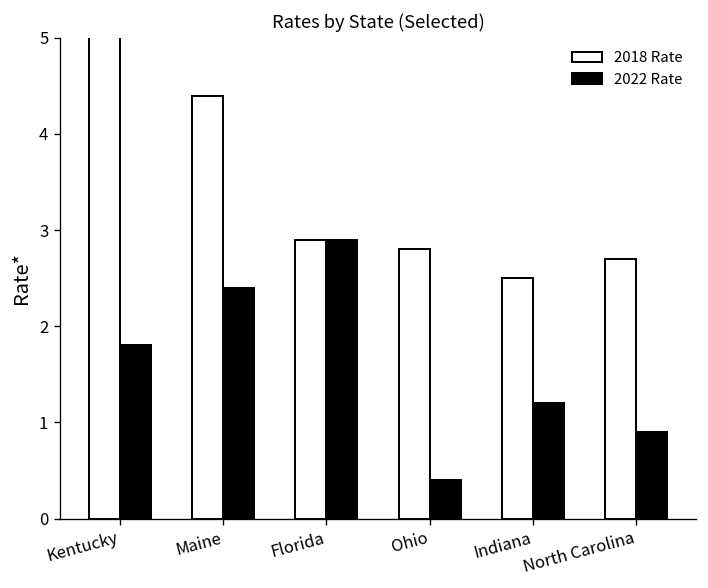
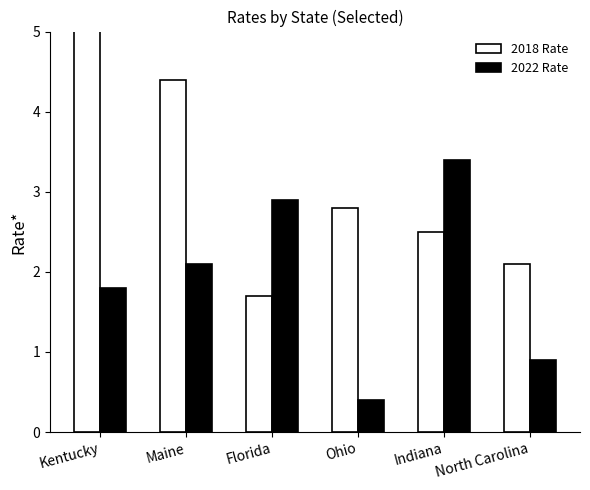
2022 Rate, Maine: 2.4 -> 2.1
2018 Rate, Florida: 2.9 -> 1.7
2022 Rate, Indiana: 1.2 -> 3.4
2018 Rate, North Carolina: 2.7 -> 2.1
